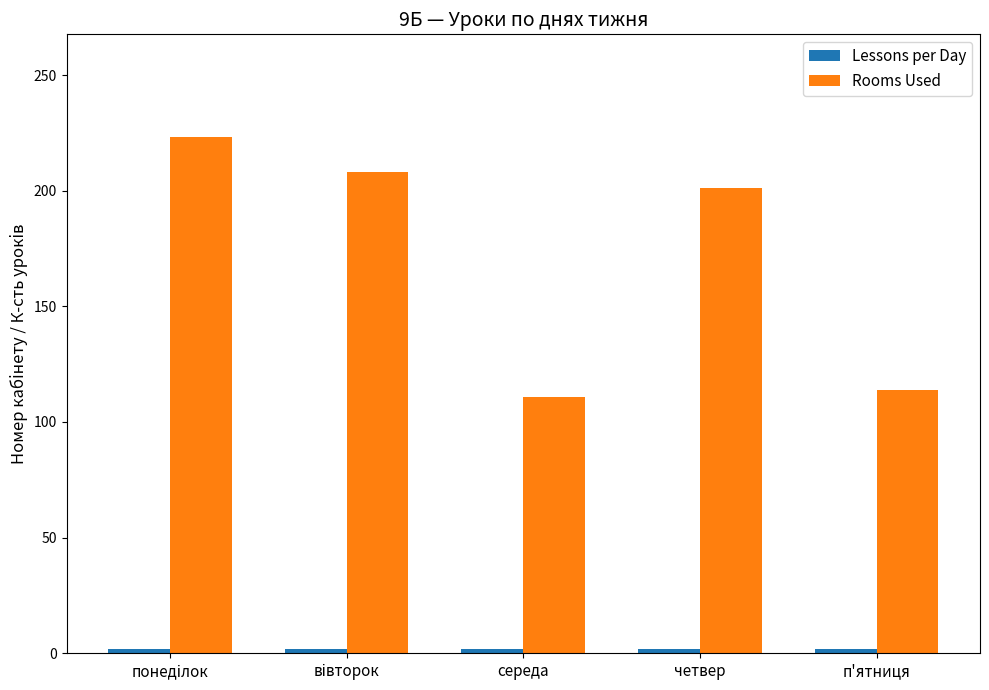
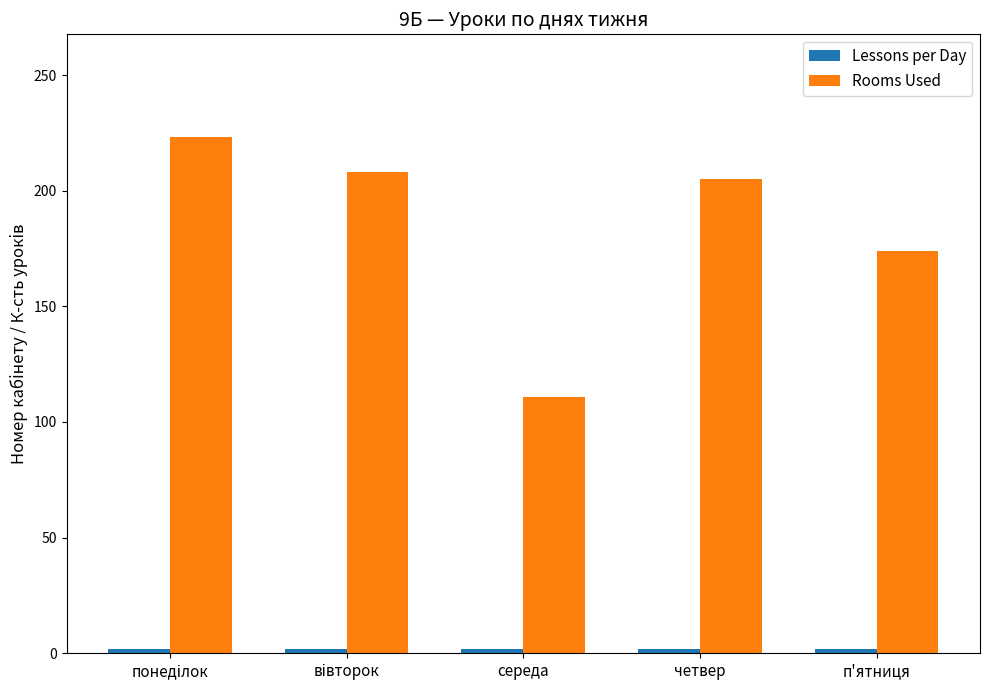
Rooms Used, четвер: 201 -> 205
Rooms Used, п'ятниця: 114 -> 174
